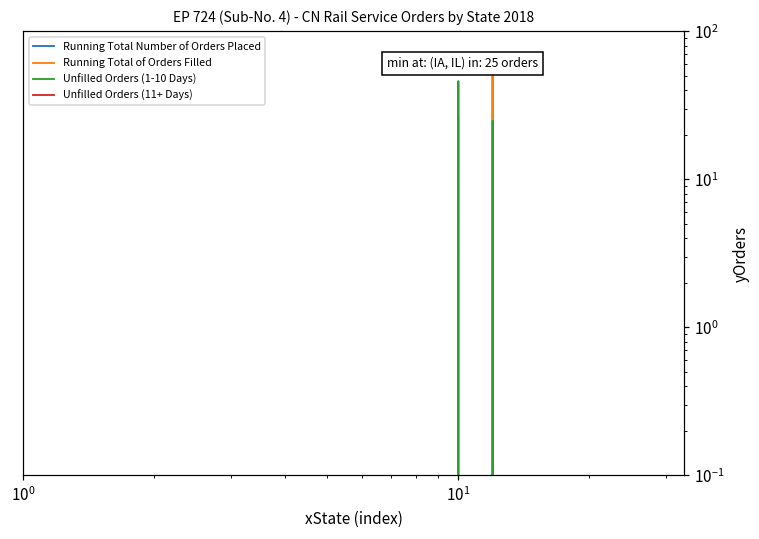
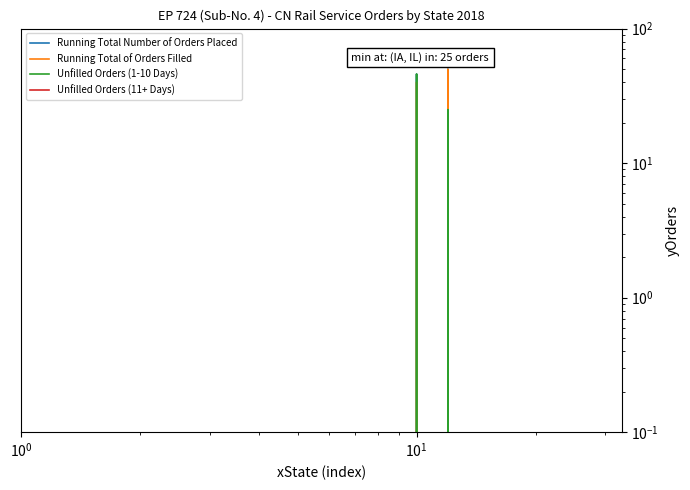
Running Total of Orders Filled, 10^1: 26 -> 40
